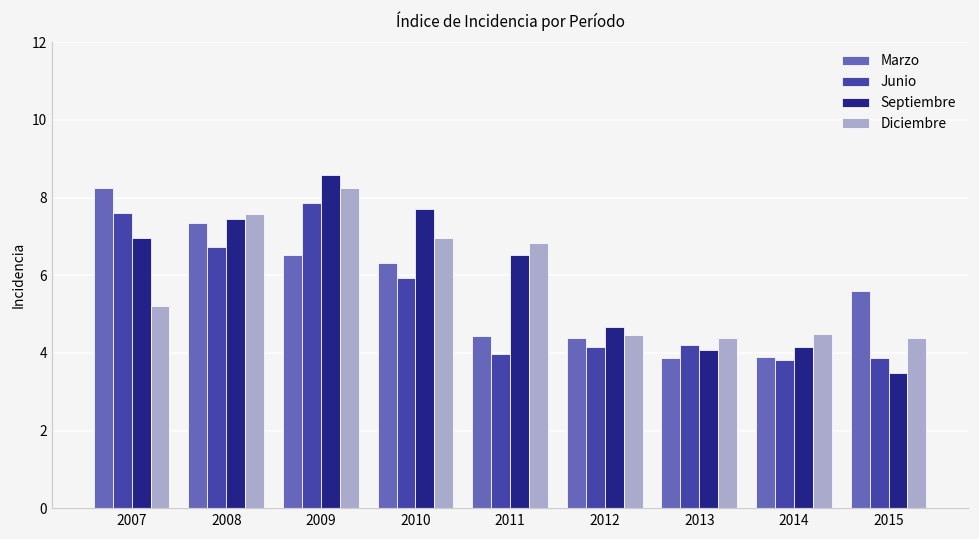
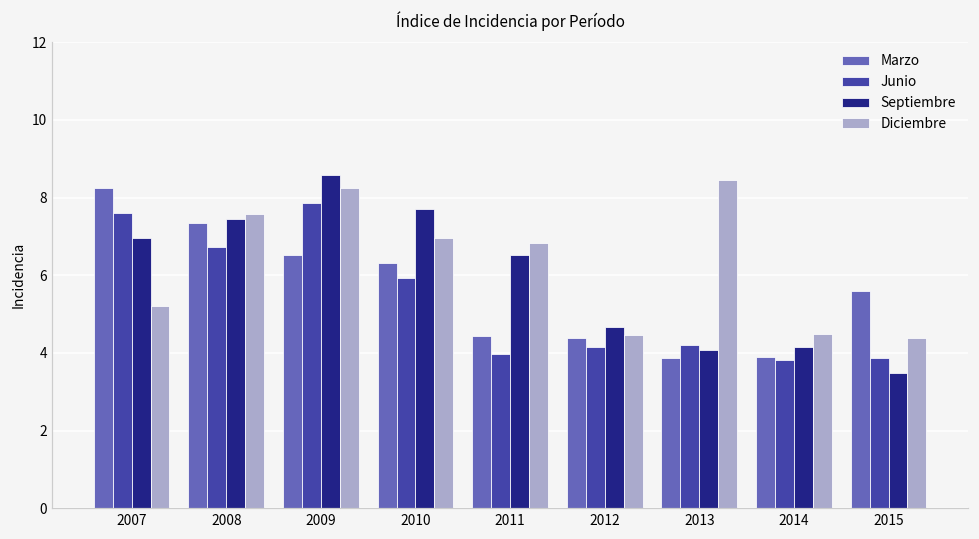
Diciembre, 2013: 4.4 -> 8.5
